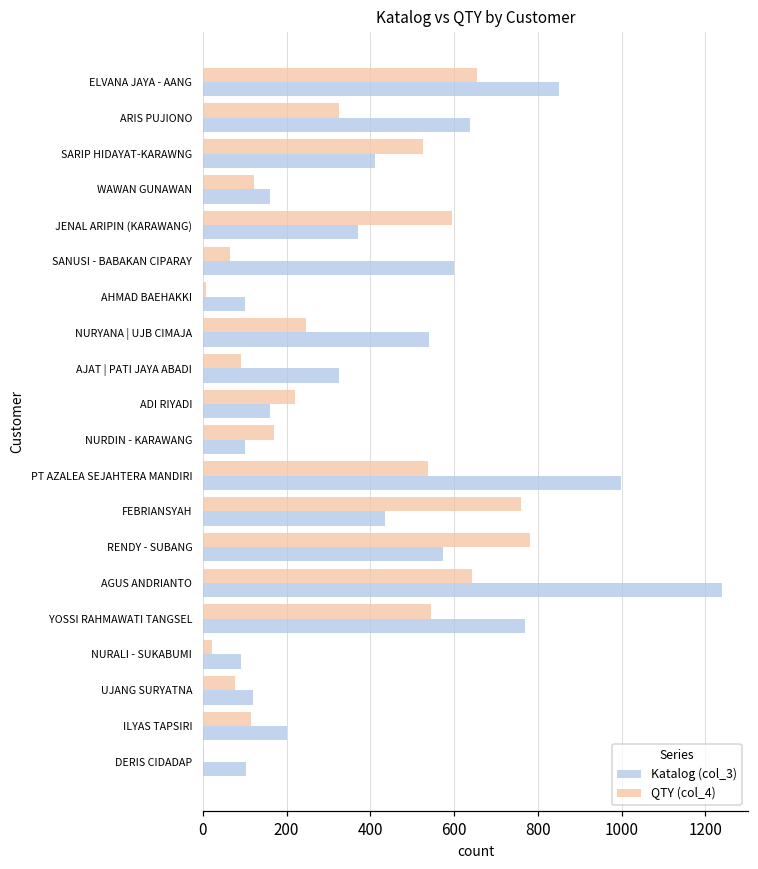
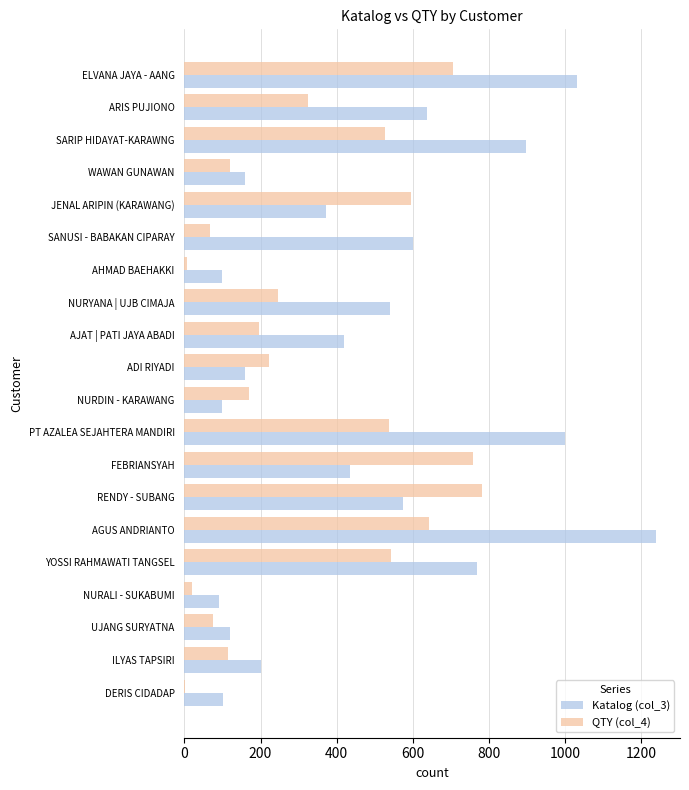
QTY (col_4), ELVANA JAYA - AANG: 650 -> 710
Katalog (col_3), ELVANA JAYA - AANG: 850 -> 1030
Katalog (col_3), SARIP HIDAYAT-KARAWNG: 410 -> 900
QTY (col_4), AJAT | PATI JAYA ABADI: 90 -> 200
Katalog (col_3), AJAT | PATI JAYA ABADI: 330 -> 420
